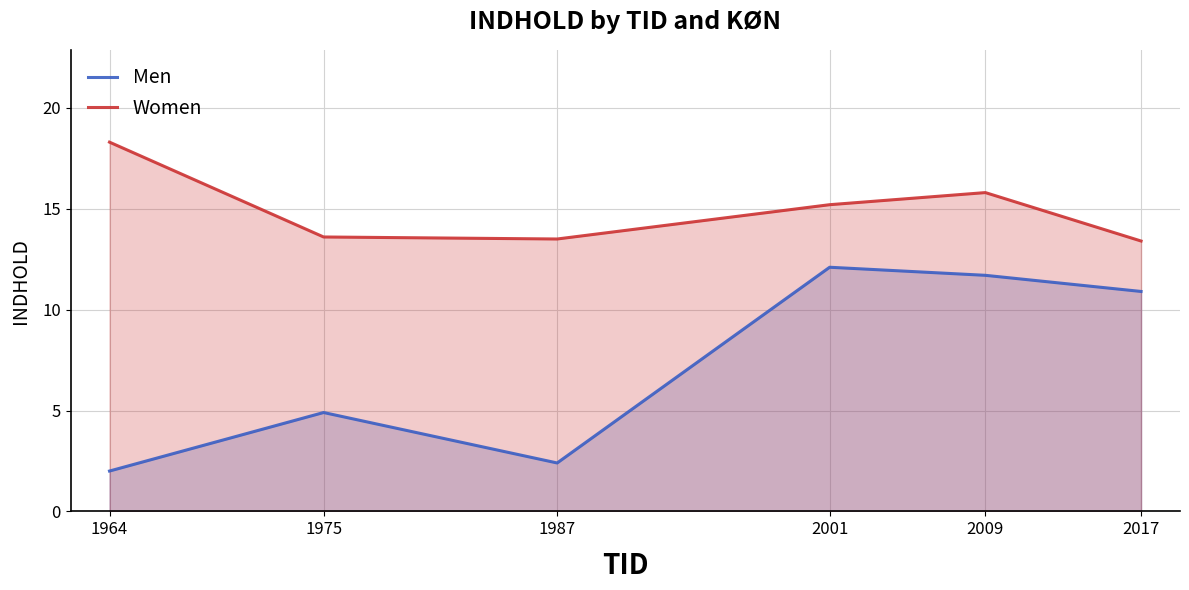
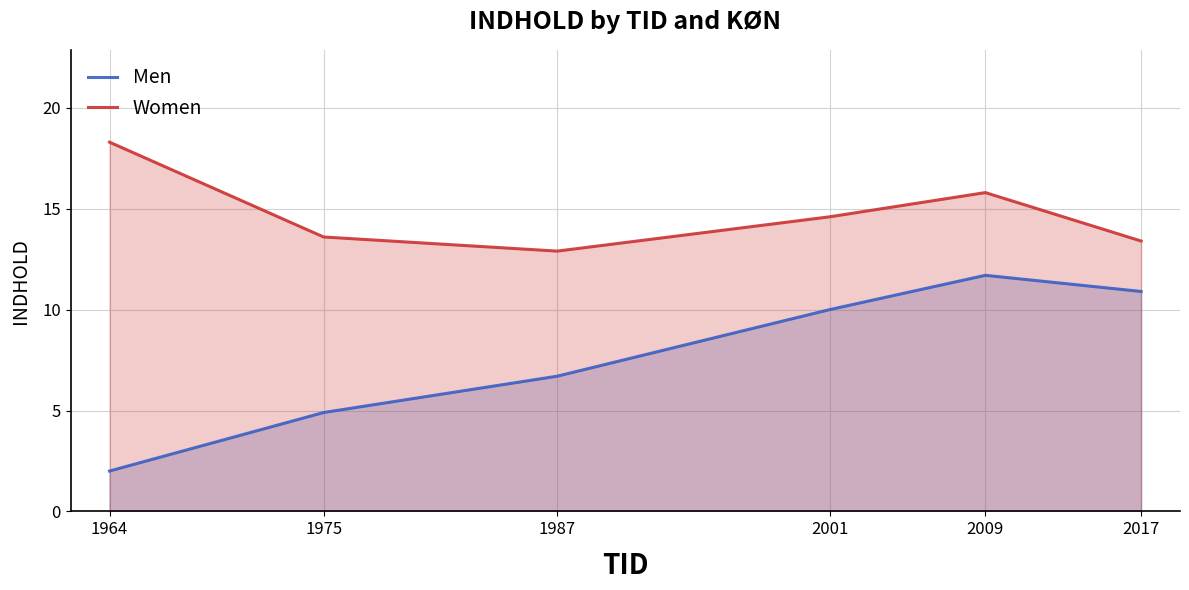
Men, 1987: 2.4 -> 6.7
Women, 1987: 13.5 -> 12.9
Men, 2001: 12.1 -> 10.0
Women, 2001: 15.2 -> 14.6
